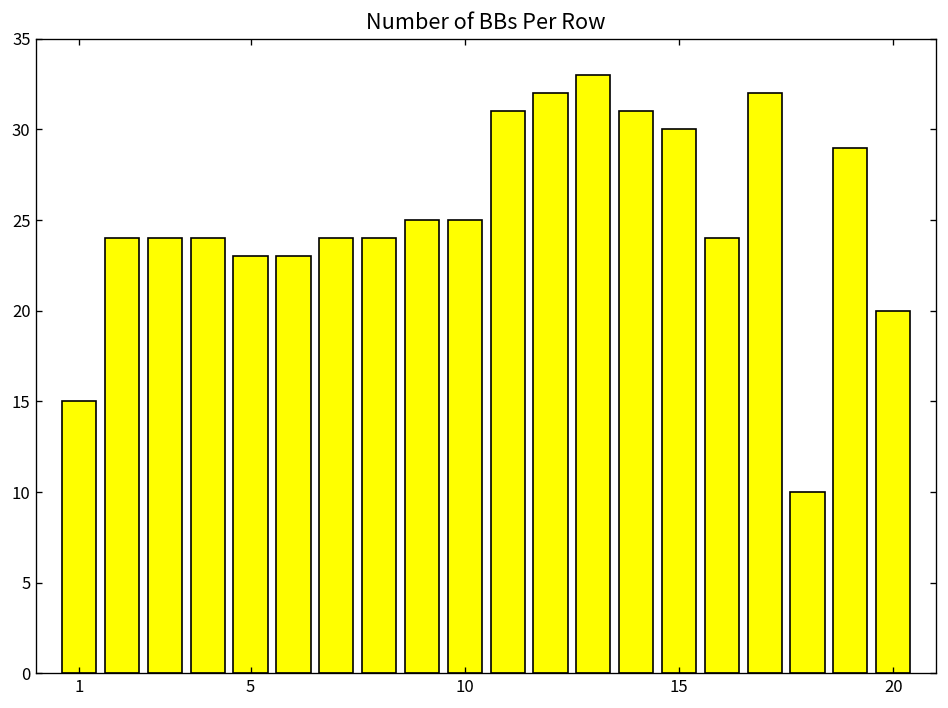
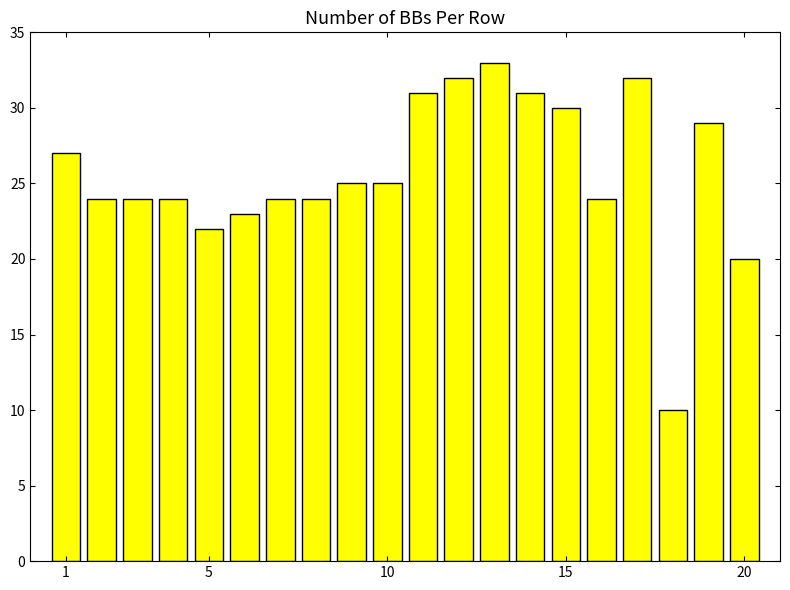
1: 15 -> 27
5: 23 -> 22
